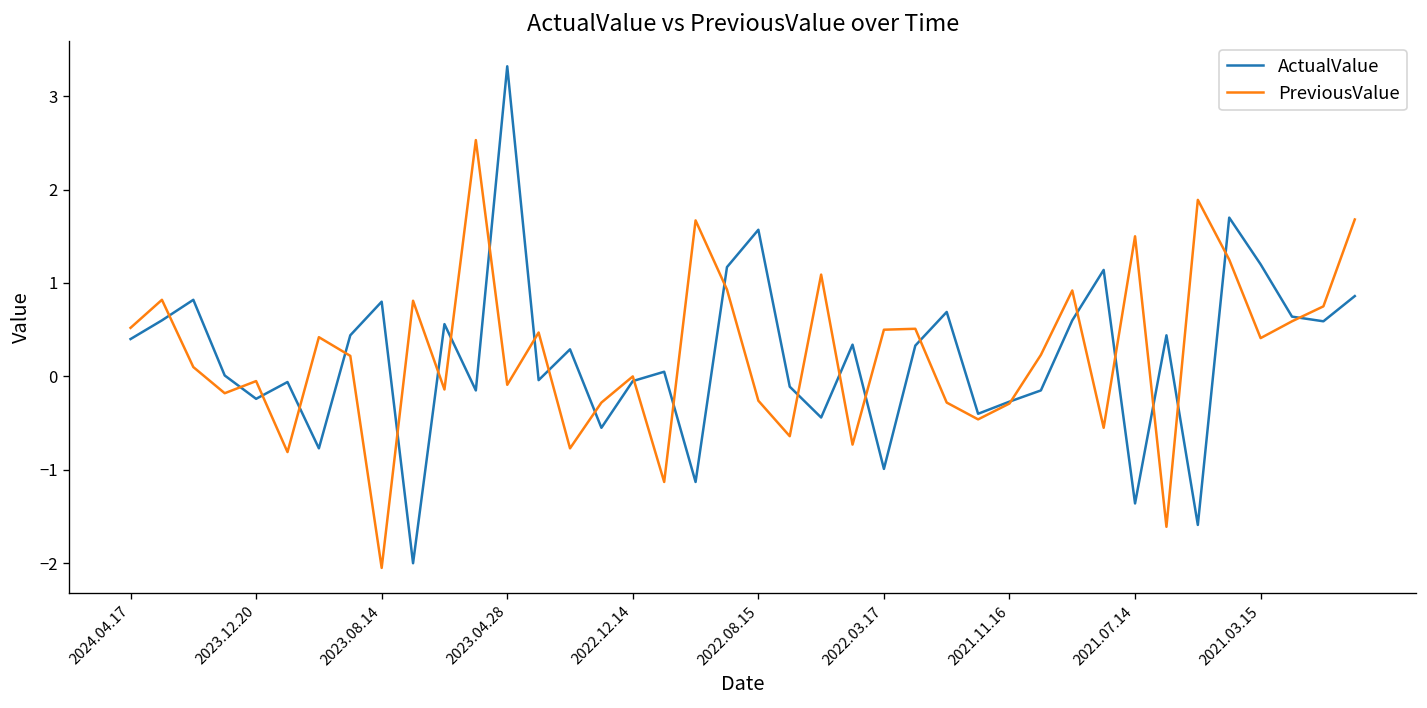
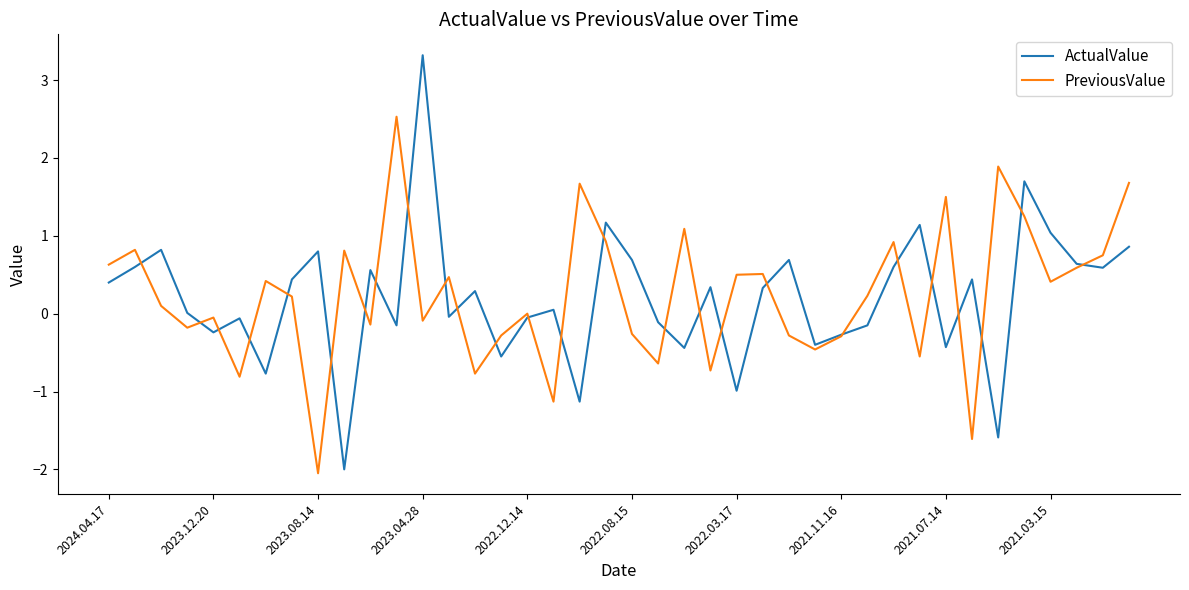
PreviousValue, 2024.04.17: 0.5 -> 0.6
ActualValue, 2022.08.15: 1.6 -> 0.7
ActualValue, 2021.07.14: -1.4 -> -0.4
ActualValue, 2021.03.15: 1.2 -> 1.0
